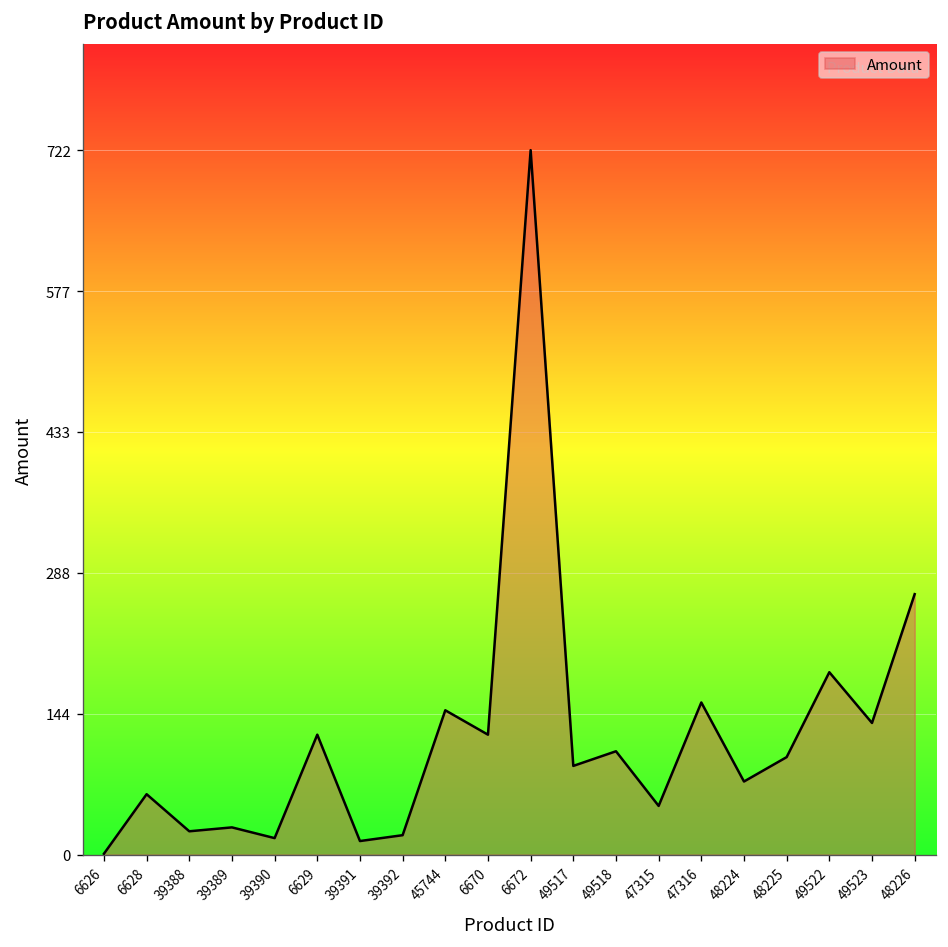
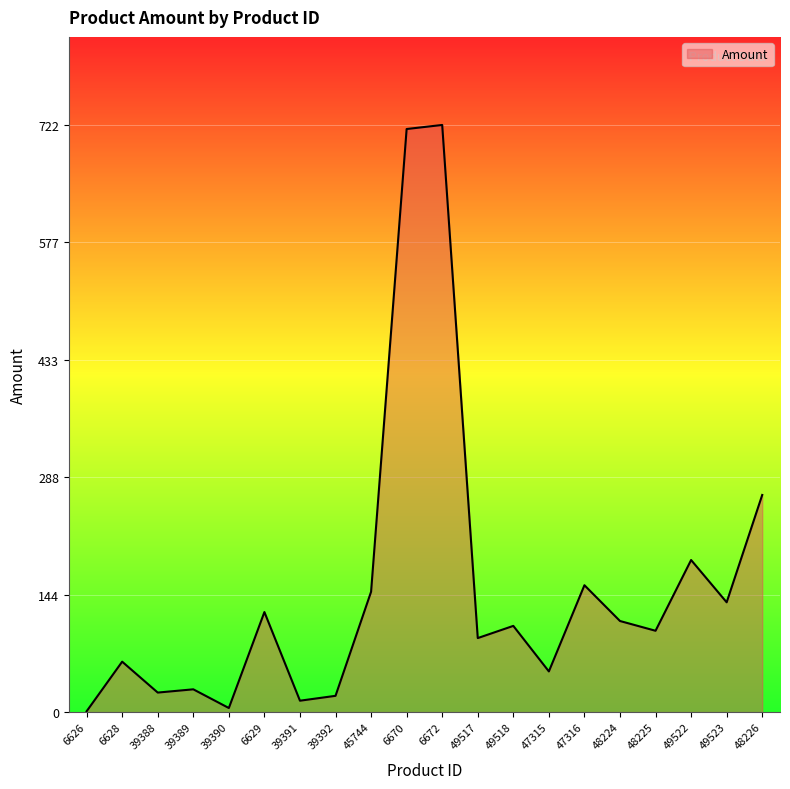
39390: 20 -> 10
6670: 120 -> 720
48224: 80 -> 110
